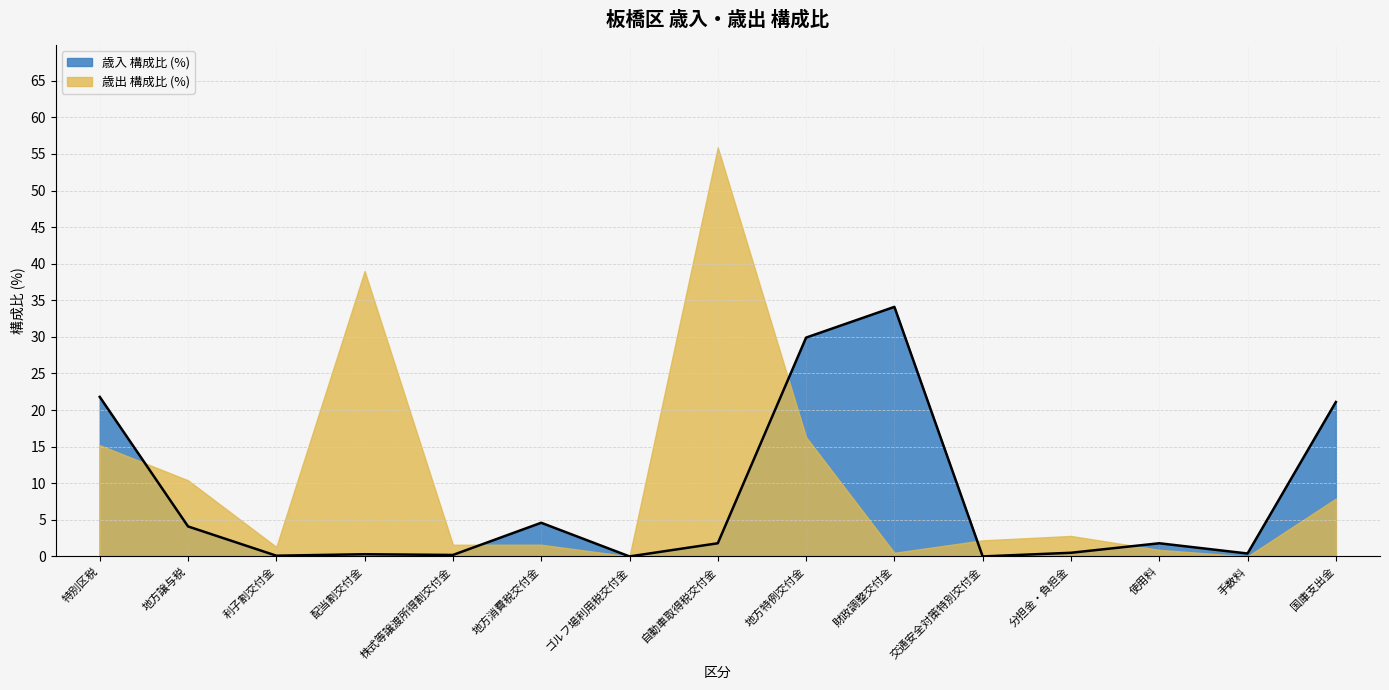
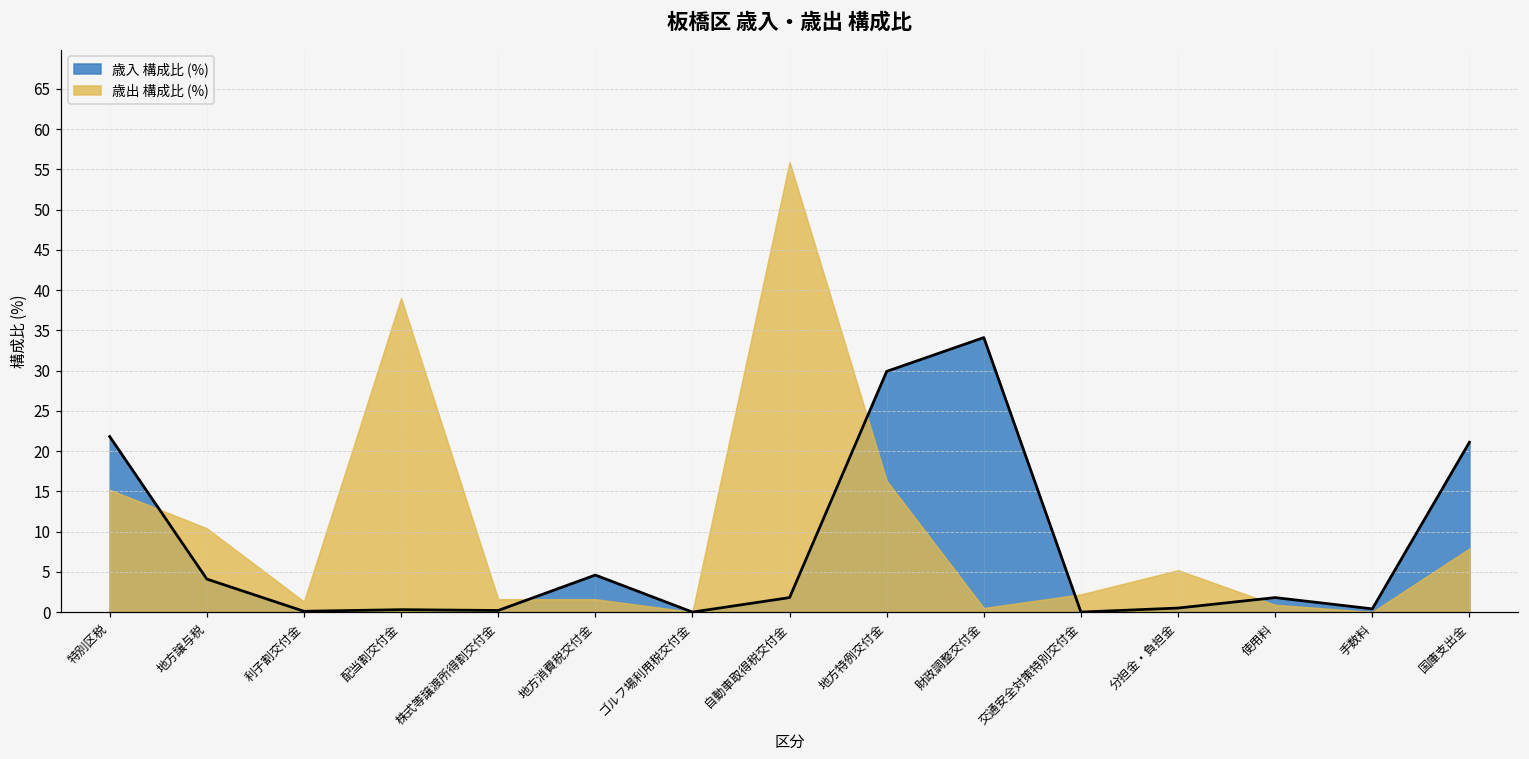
歳出 構成比 (%), 分担金・負担金: 3 -> 5
